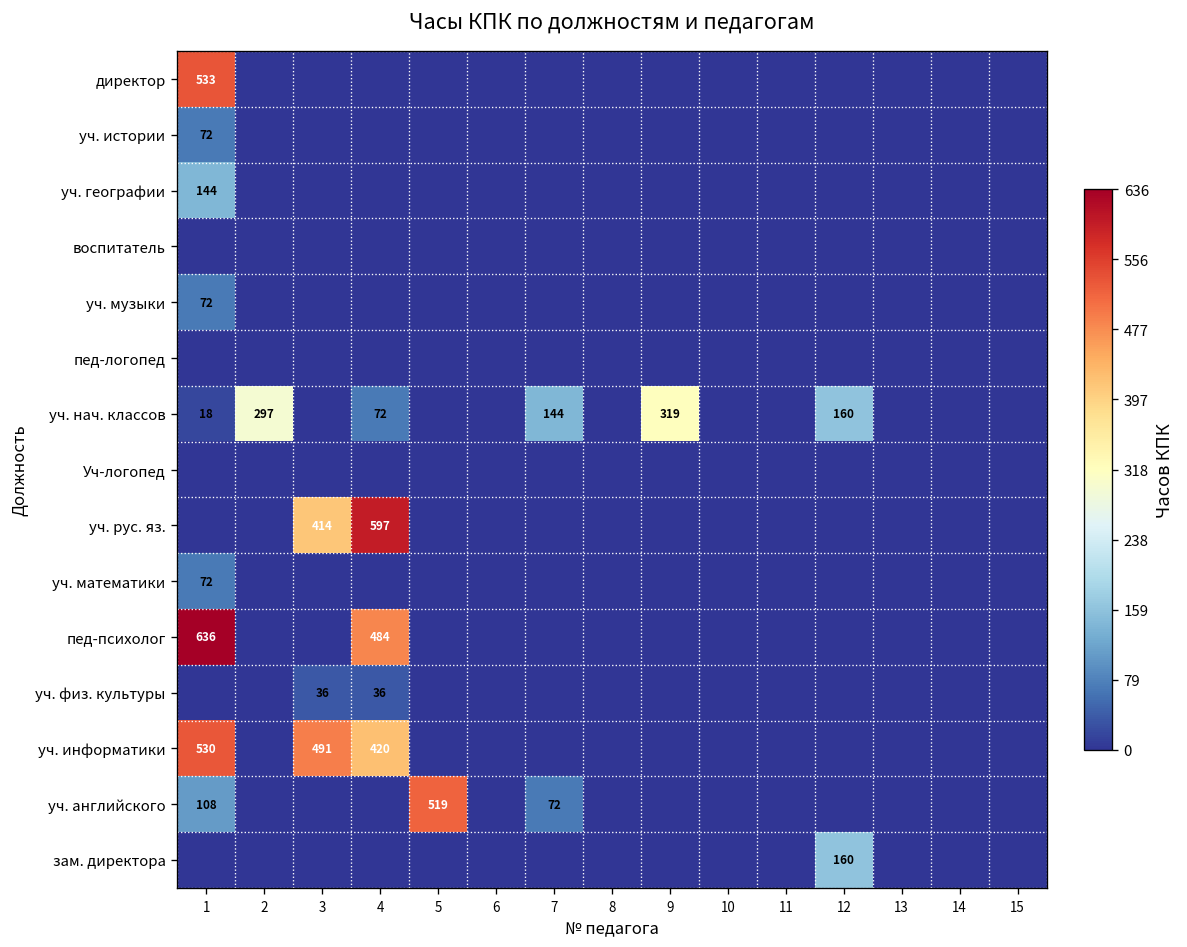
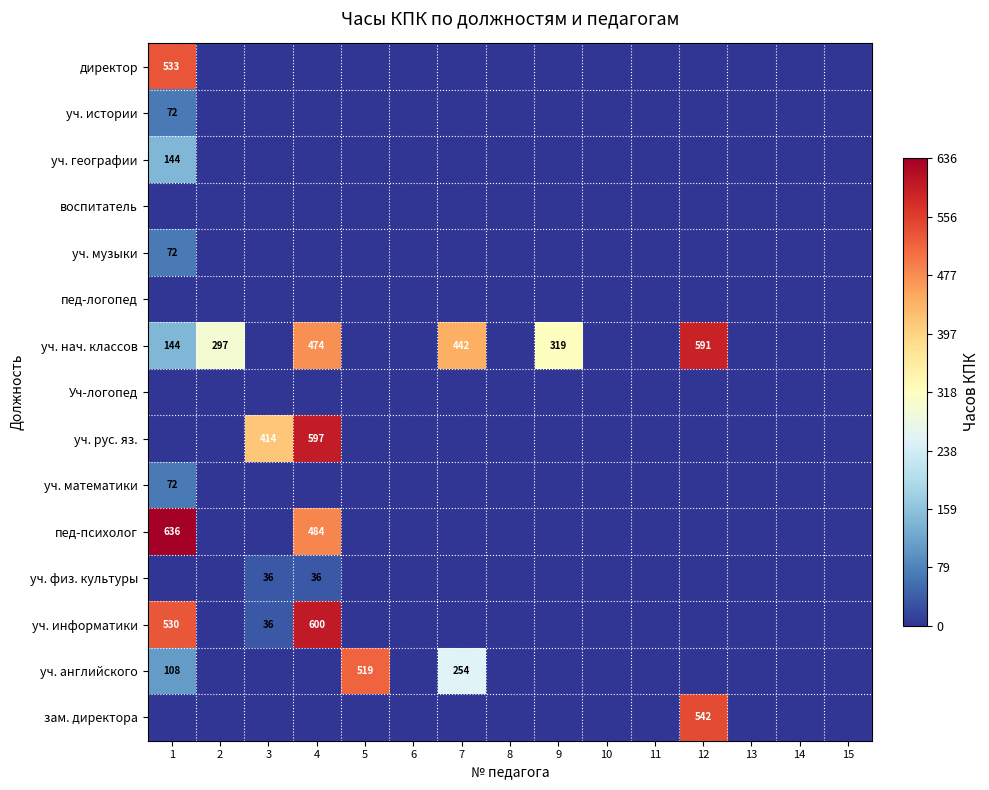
уч. нач. классов, 1: 18 -> 144
уч. нач. классов, 4: 72 -> 474
уч. нач. классов, 7: 144 -> 442
уч. нач. классов, 12: 160 -> 591
уч. информатики, 3: 491 -> 36
уч. информатики, 4: 420 -> 600
уч. английского, 7: 72 -> 254
зам. директора, 12: 160 -> 542
